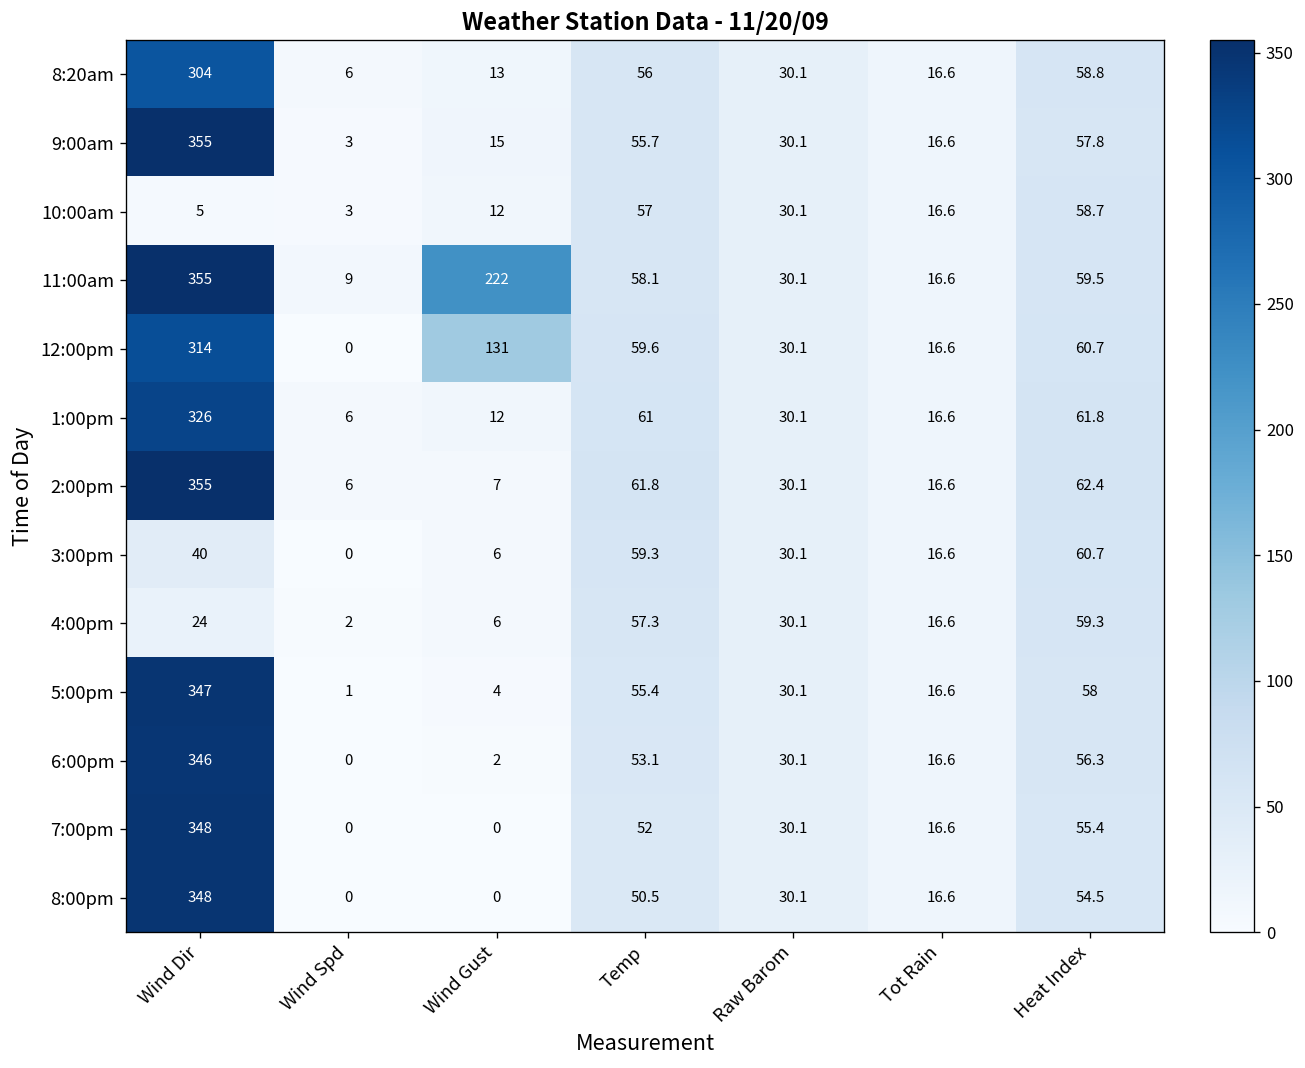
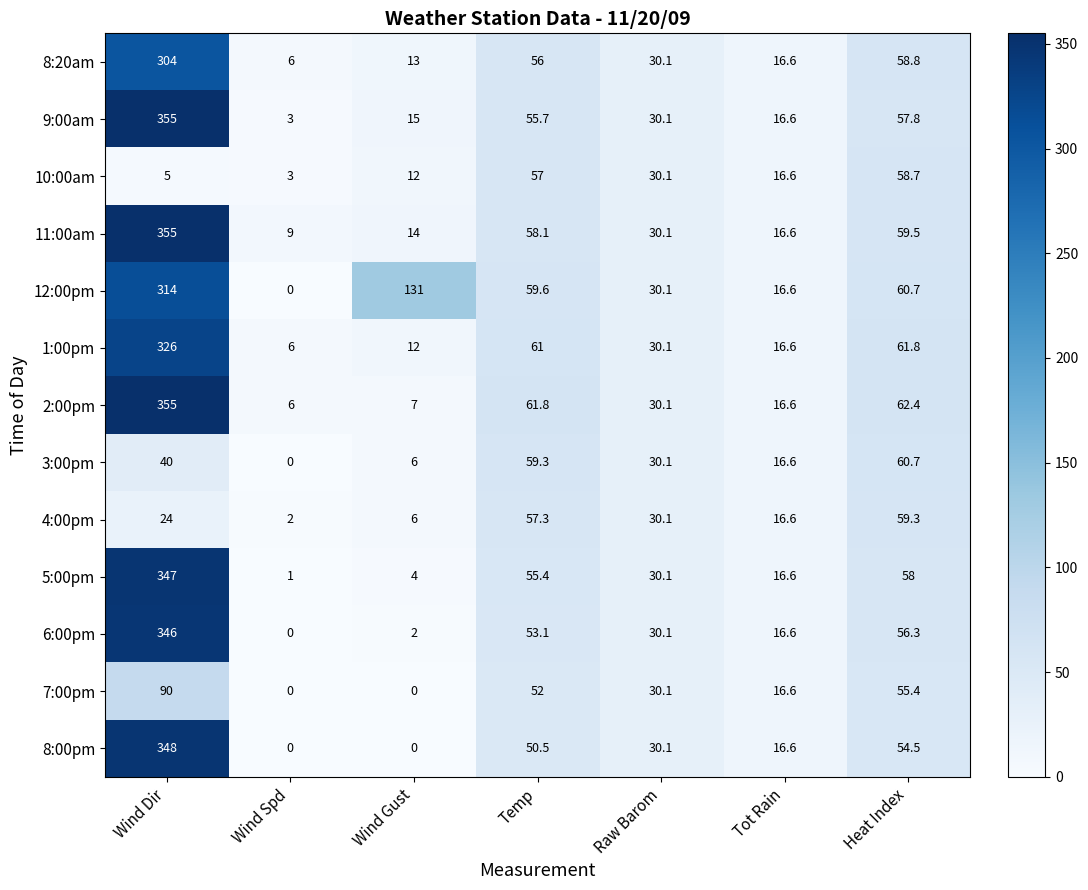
11:00am, Wind Gust: 222 -> 14
7:00pm, Wind Dir: 348 -> 90
